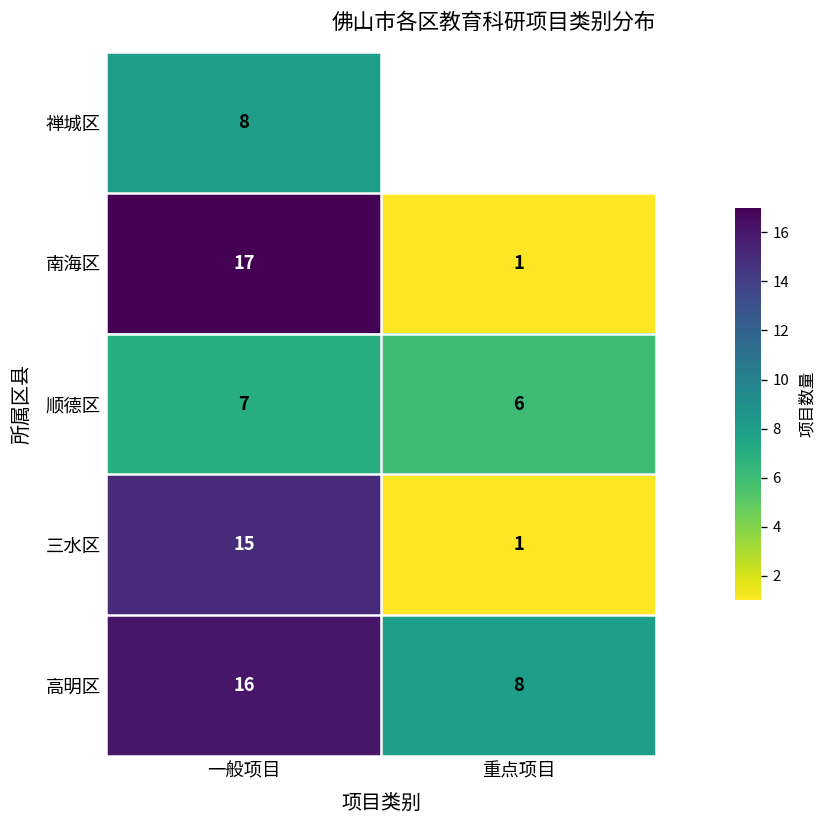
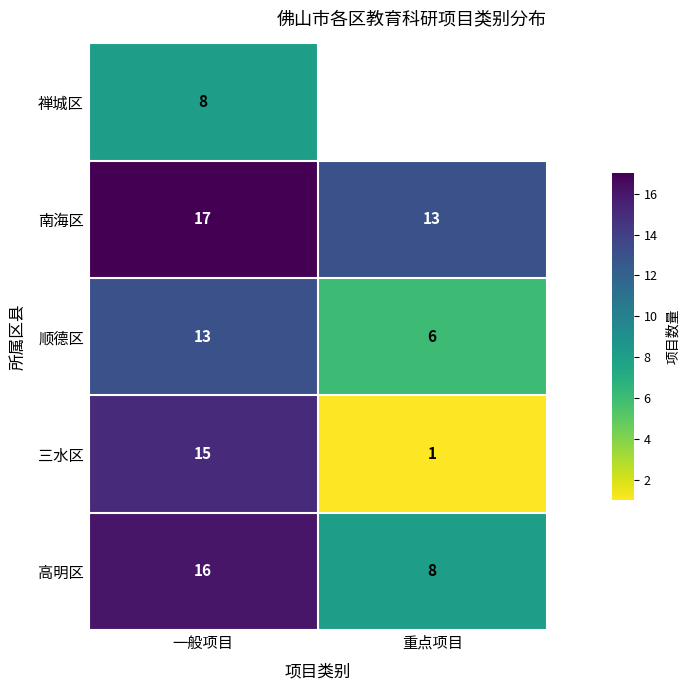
南海区, 重点项目: 1 -> 13
顺德区, 一般项目: 7 -> 13
